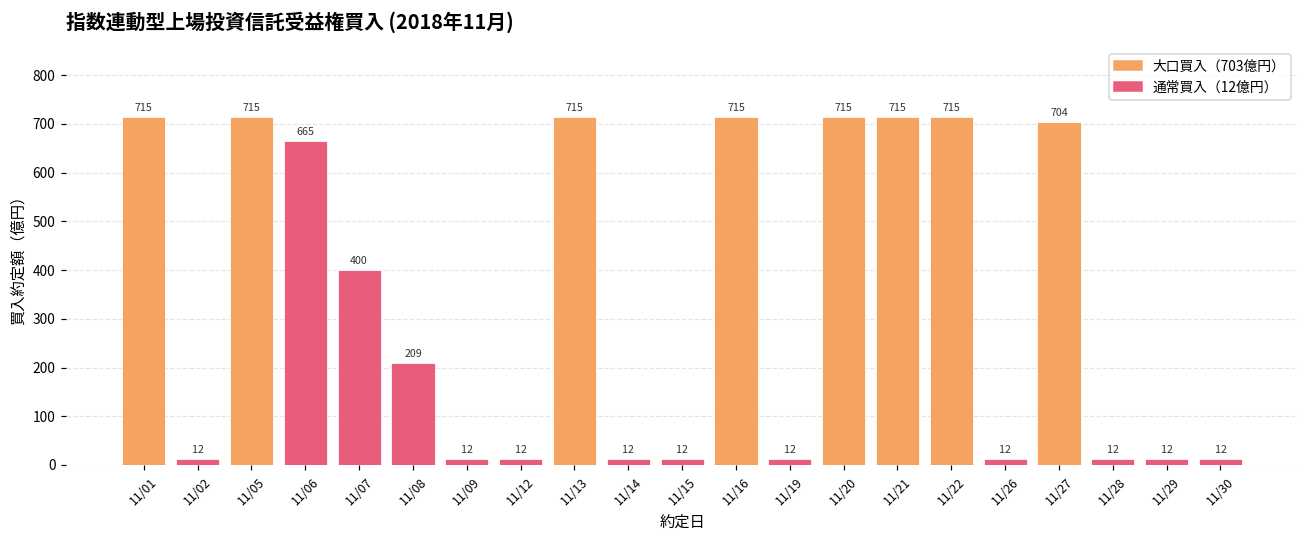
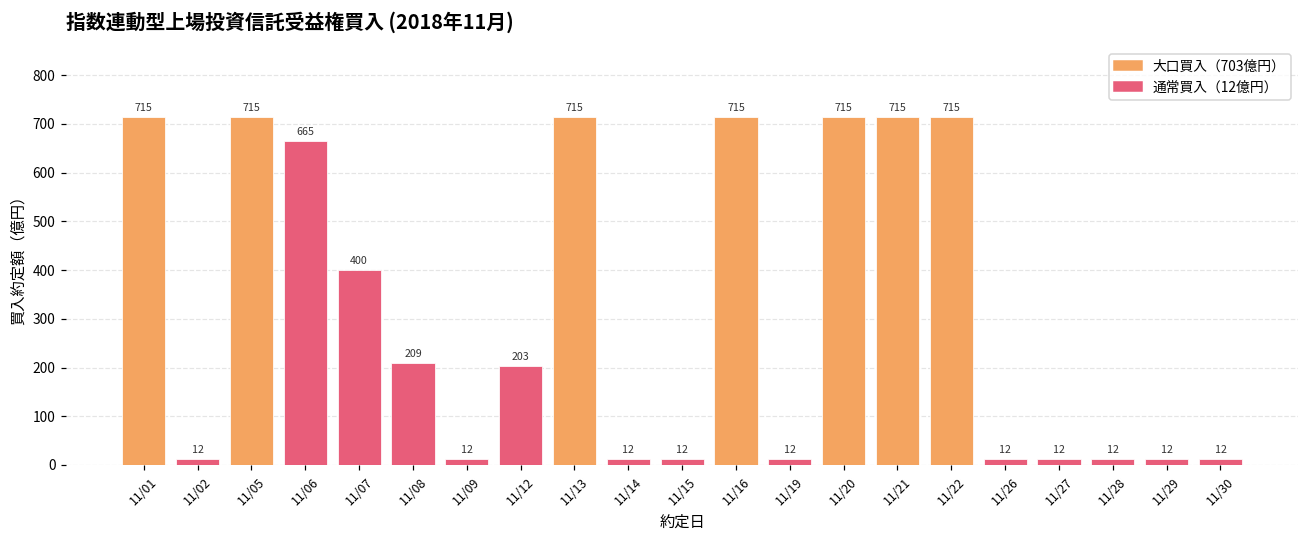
11/12: 12 -> 203
11/27: 704 -> 12
